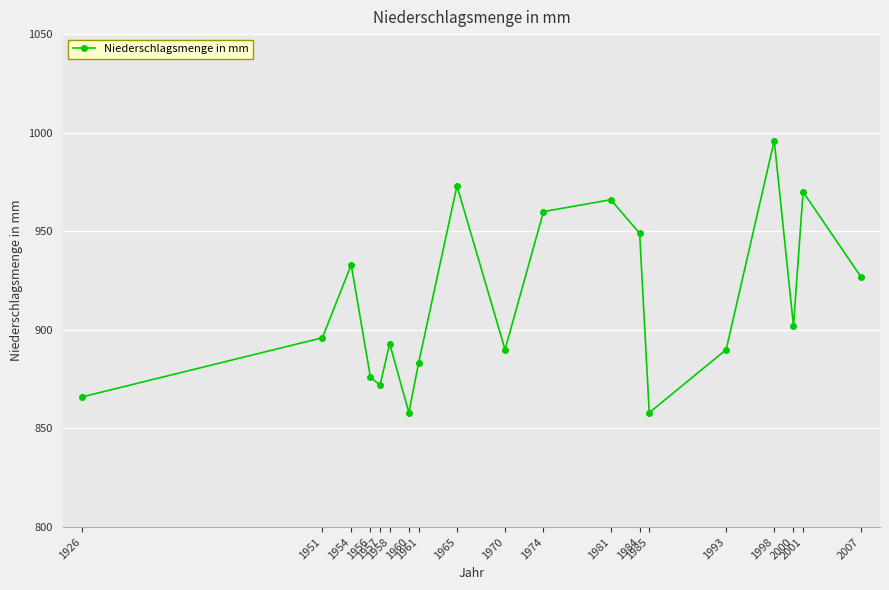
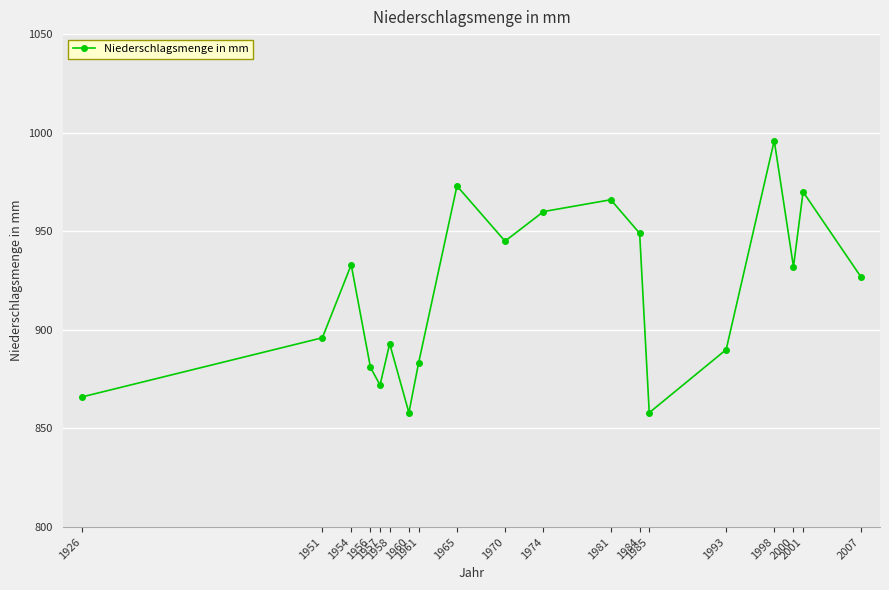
1956: 876 -> 881
1970: 890 -> 945
2000: 902 -> 932
